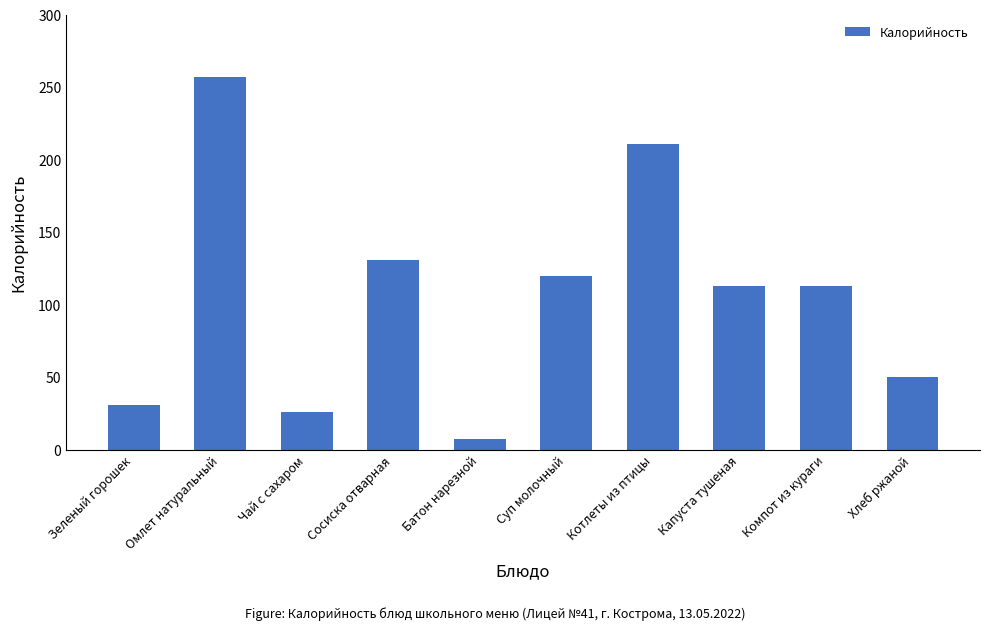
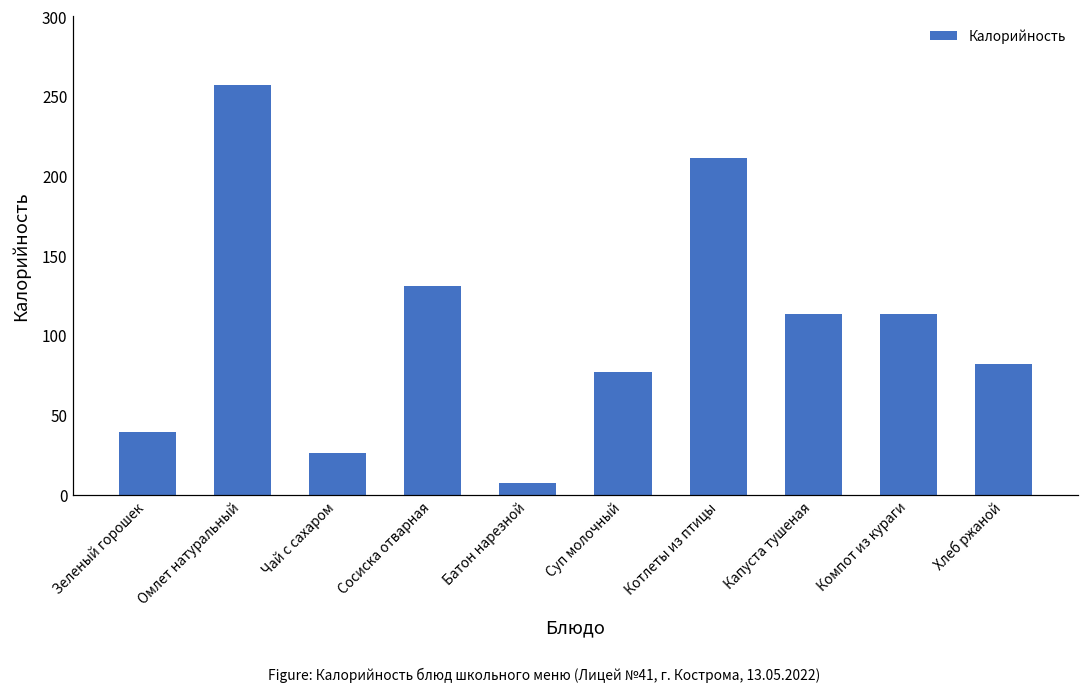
Зеленый горошек: 31 -> 39
Суп молочный: 120 -> 77
Хлеб ржаной: 50 -> 82
